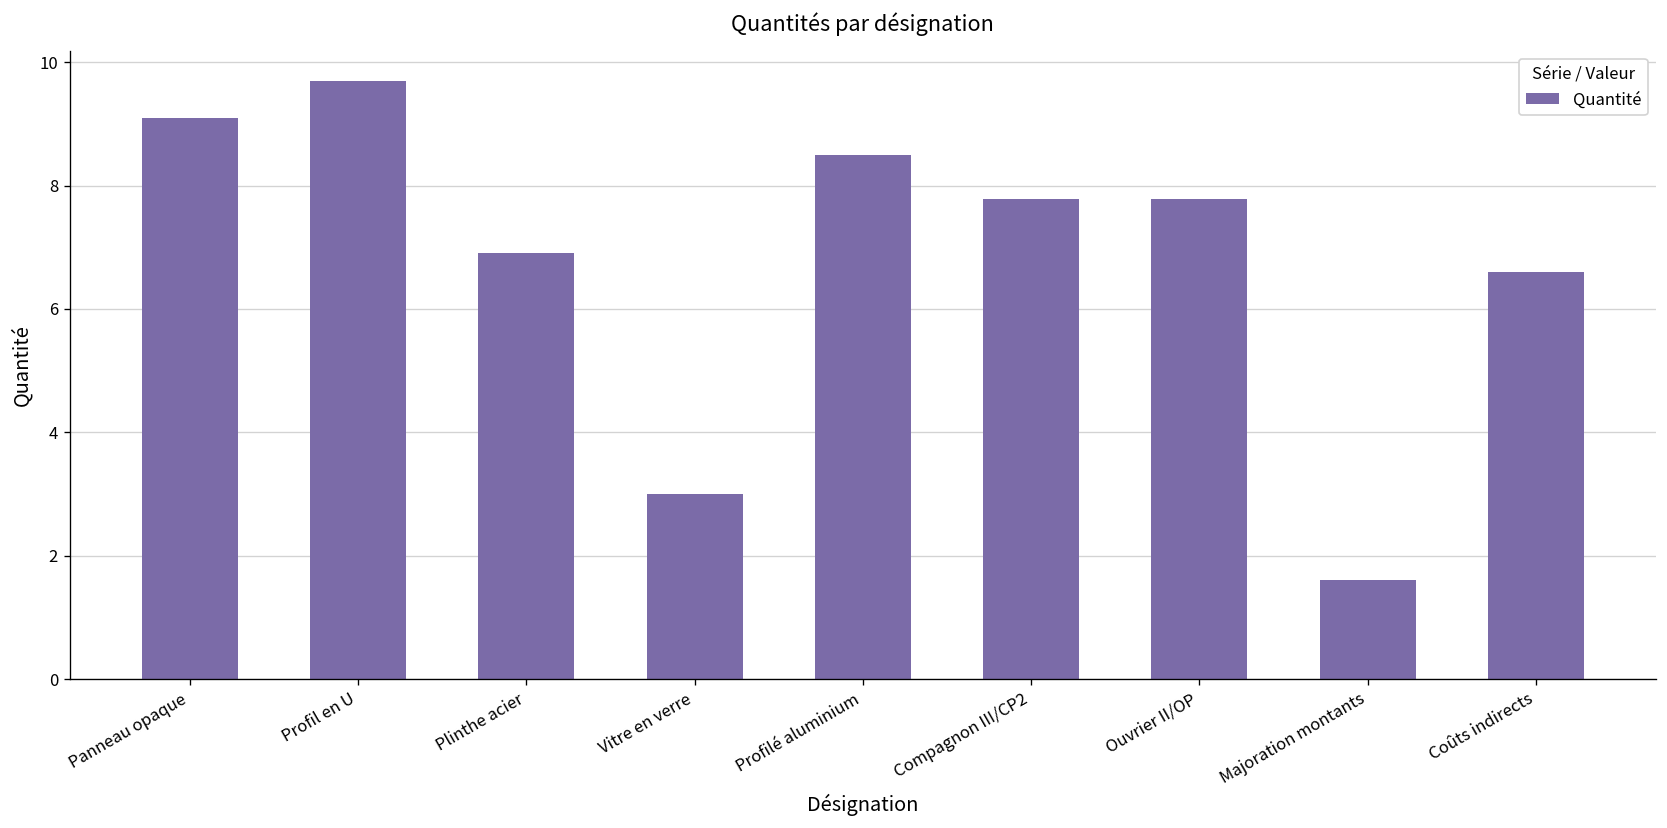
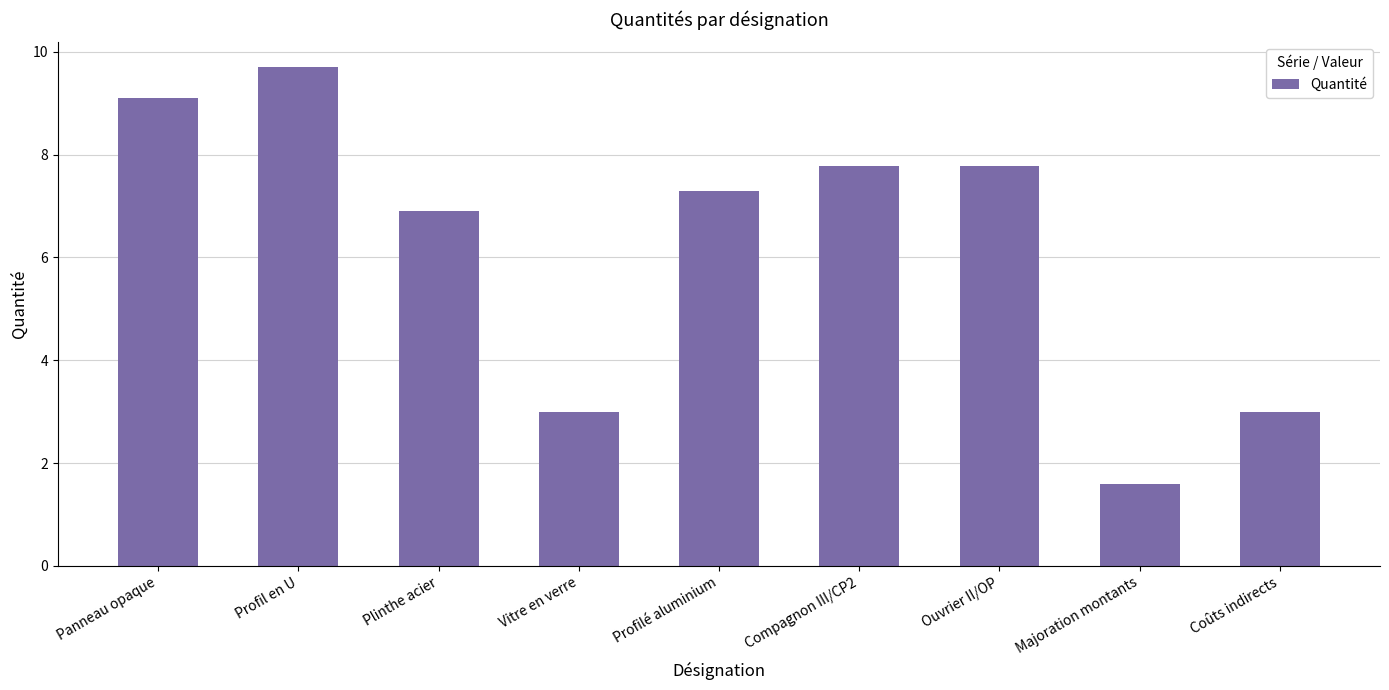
Profilé aluminium: 8.5 -> 7.3
Coûts indirects: 6.6 -> 3.0
